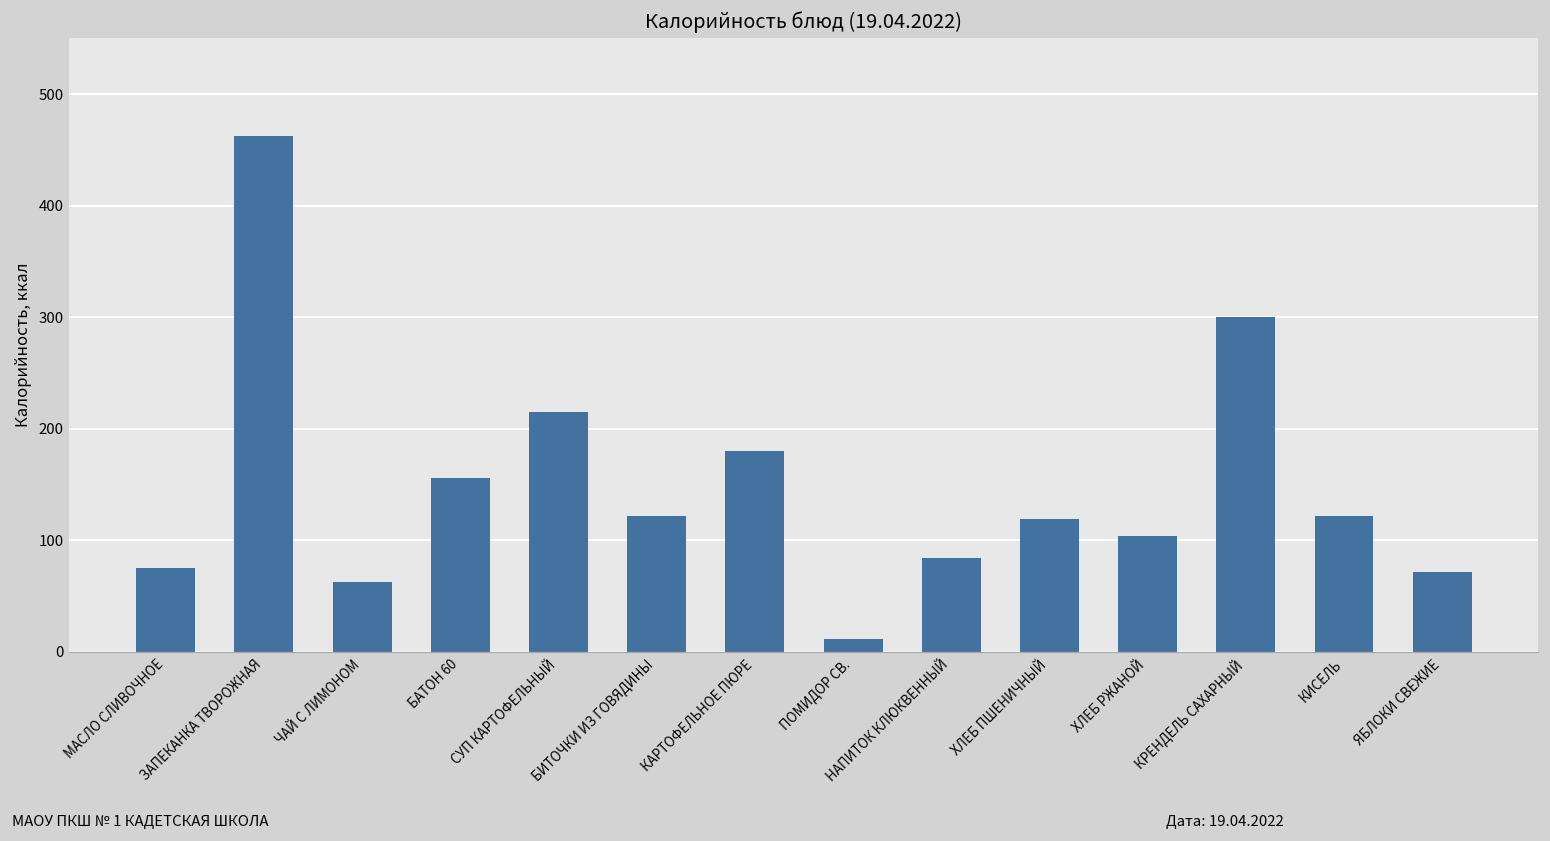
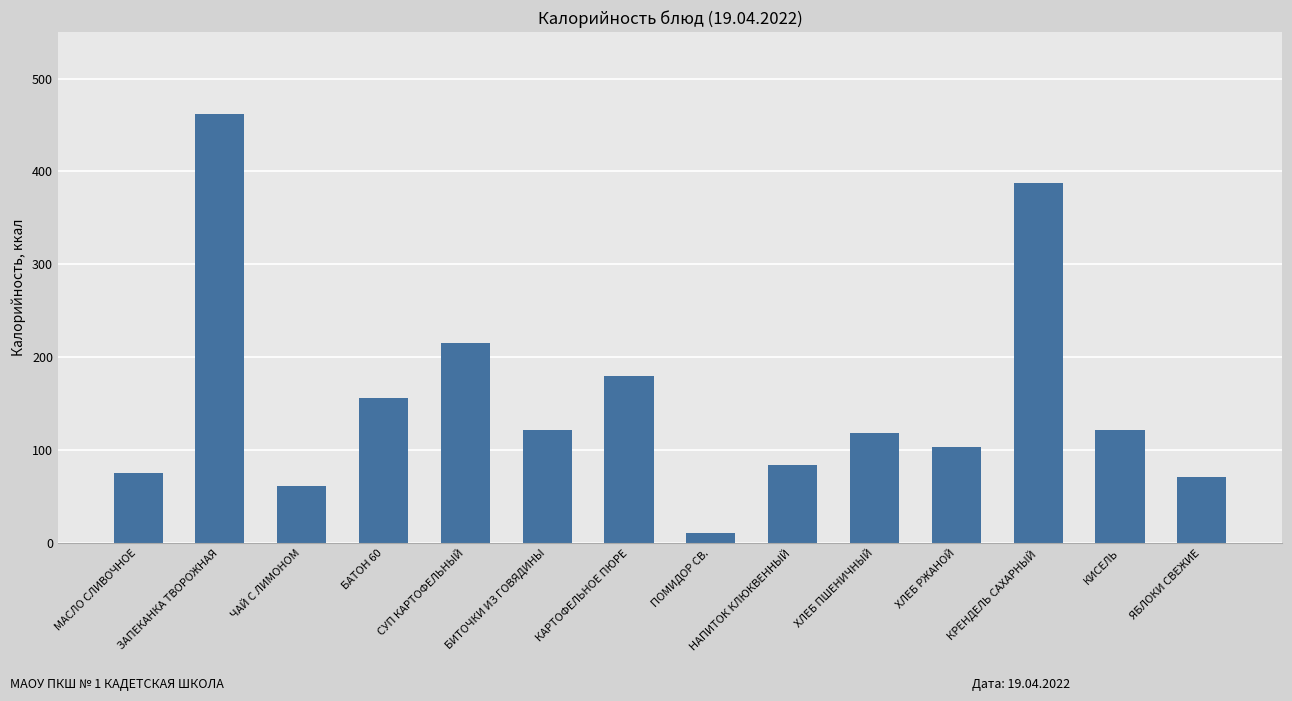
КРЕНДЕЛЬ САХАРНЫЙ: 300 -> 390
